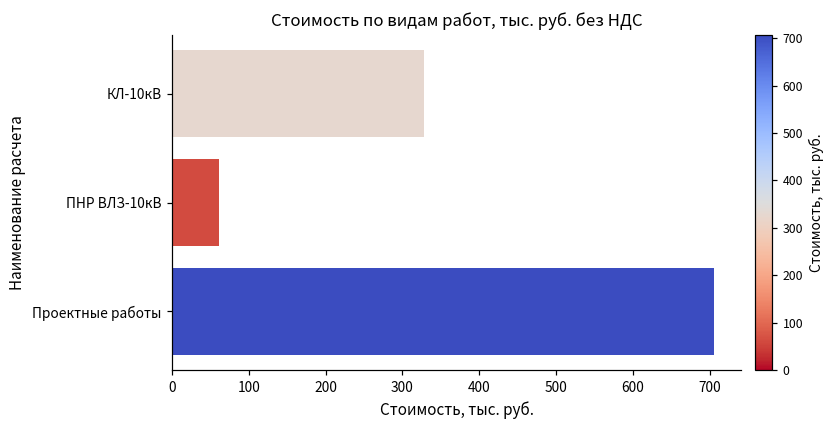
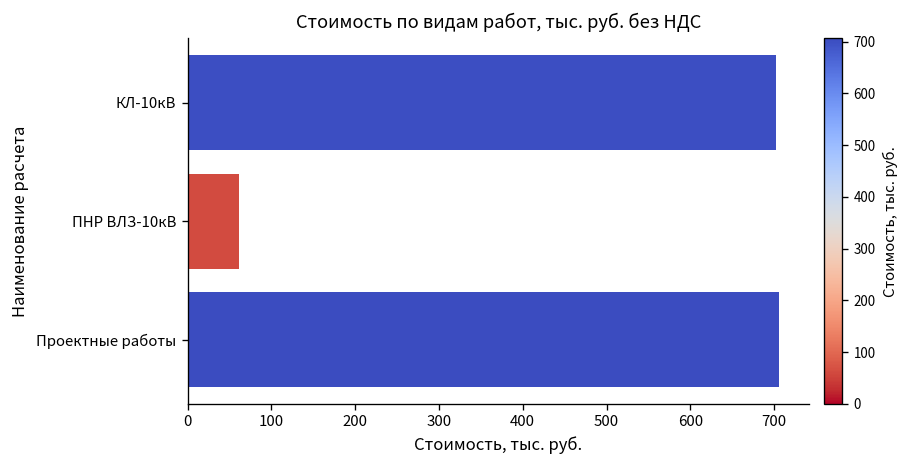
КЛ-10кВ: 330 -> 700
